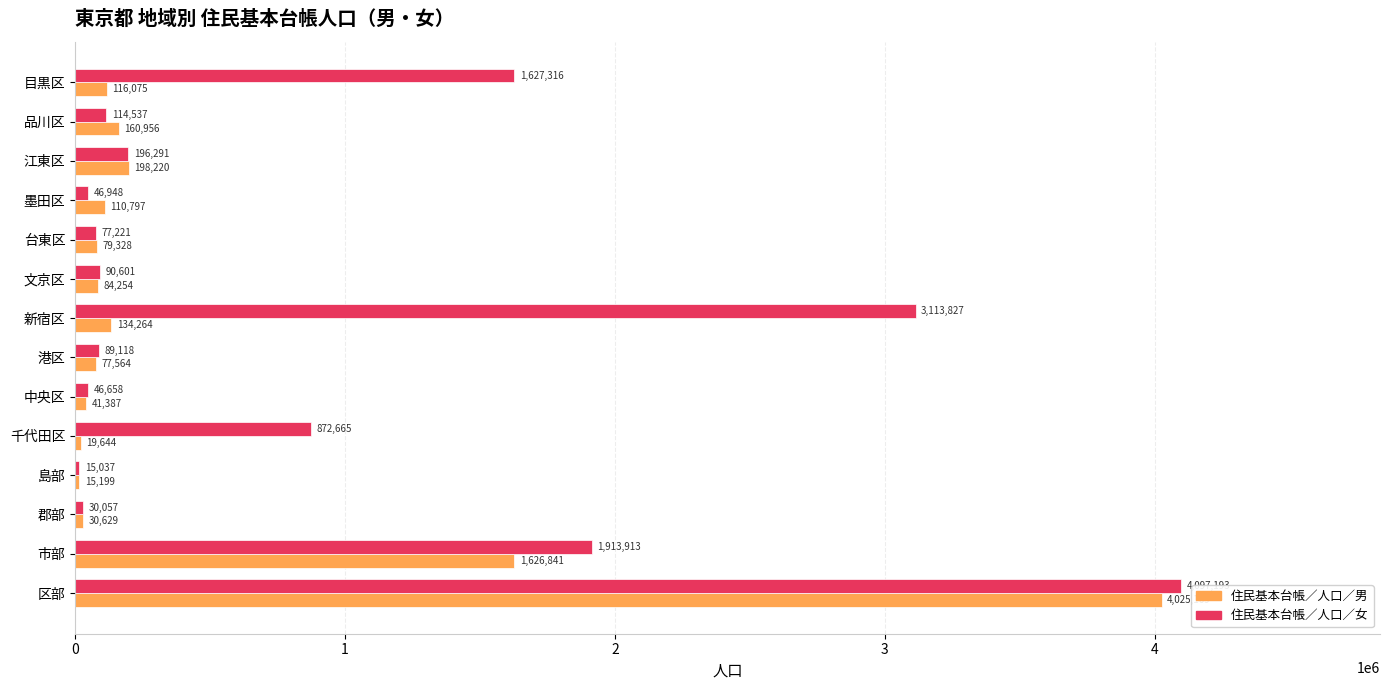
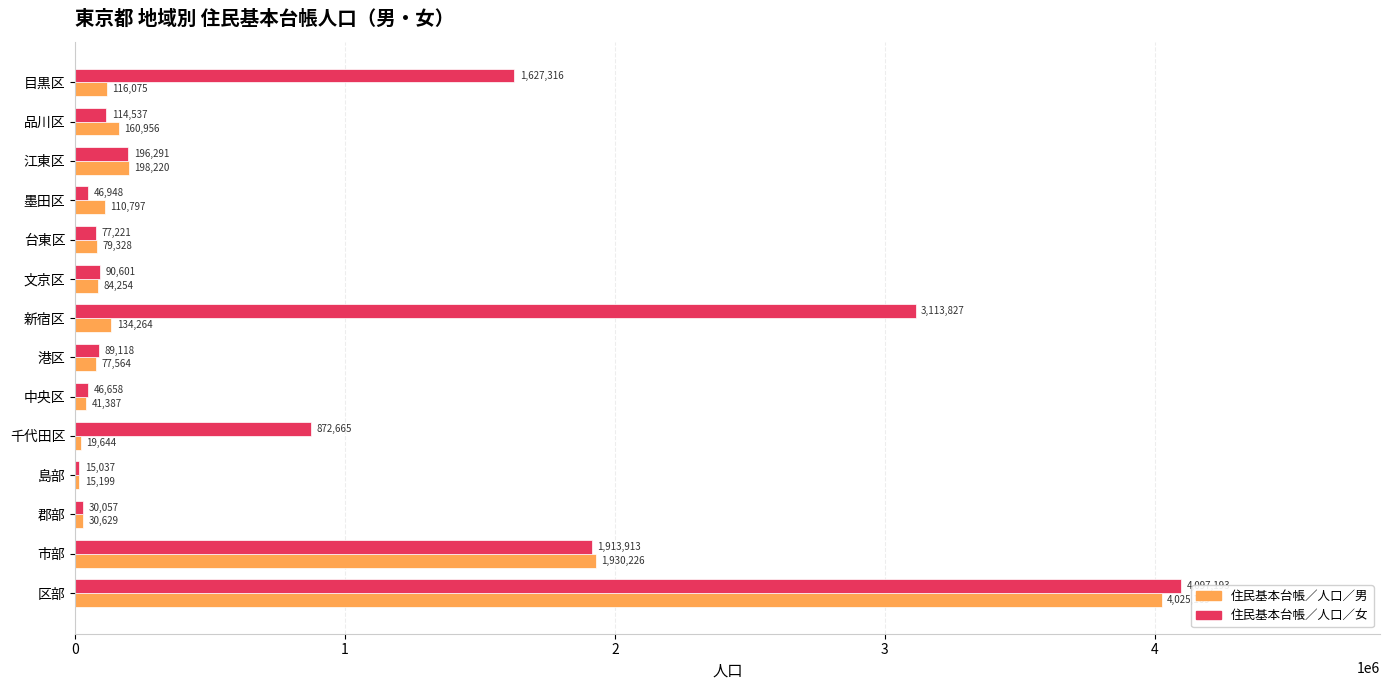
住民基本台帳／人口／男, 市部: 1,626,841 -> 1,930,226
